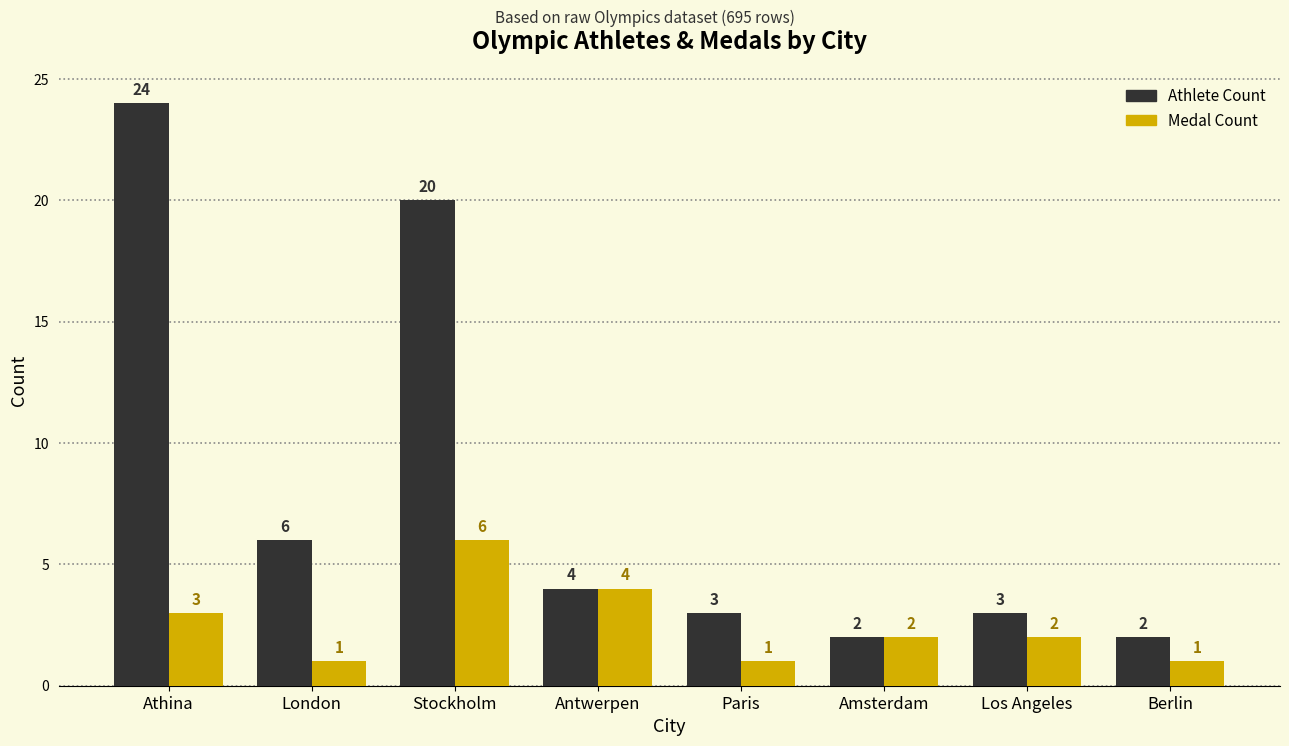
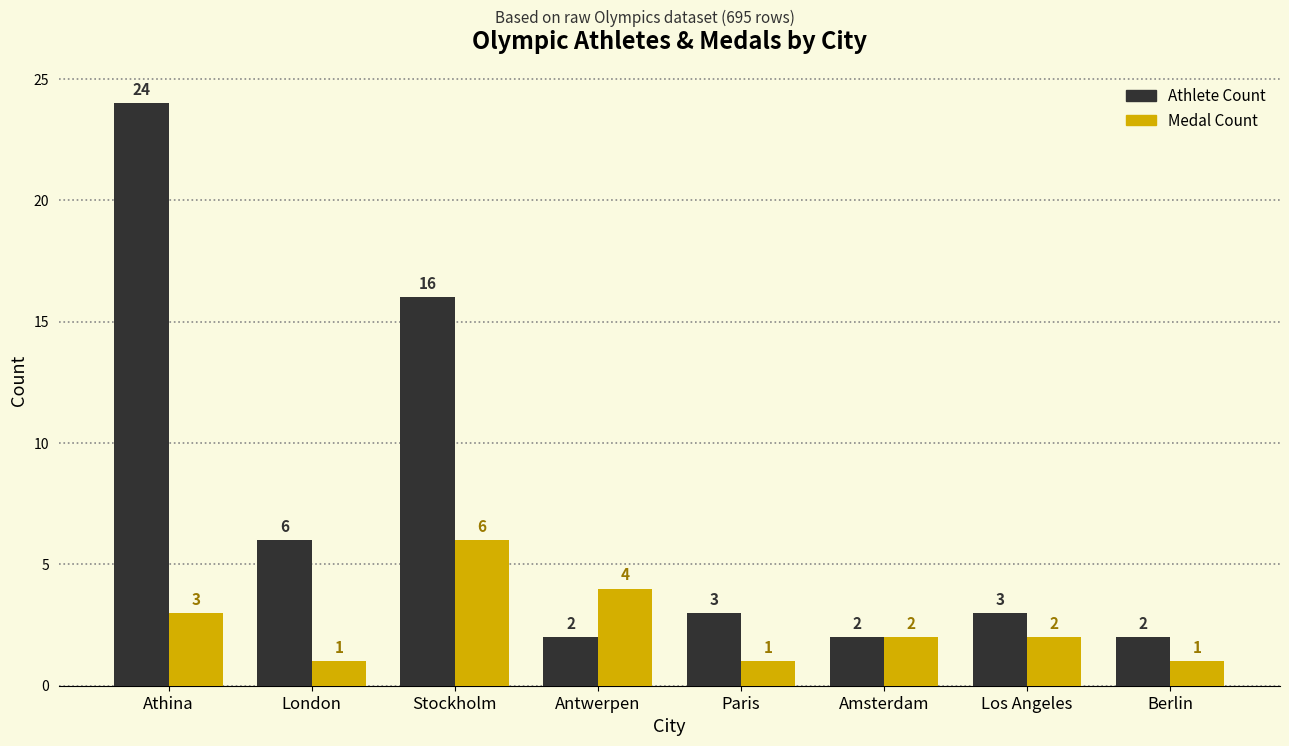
Athlete Count, Stockholm: 20 -> 16
Athlete Count, Antwerpen: 4 -> 2
